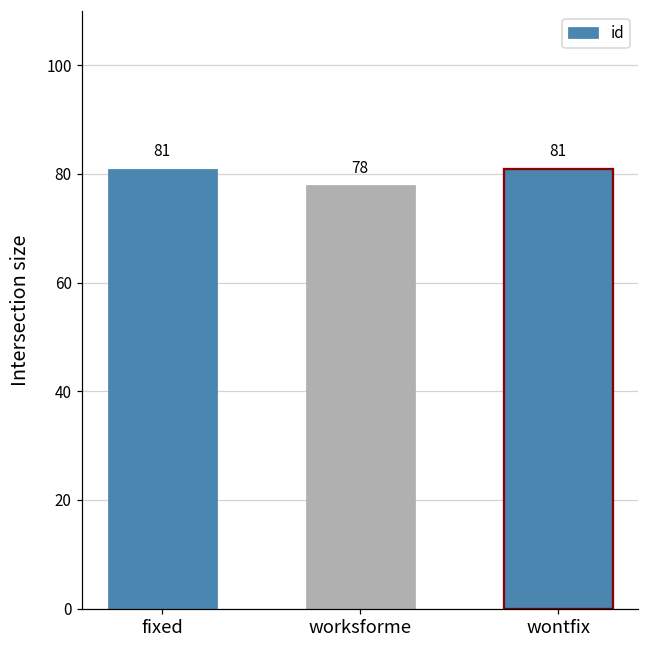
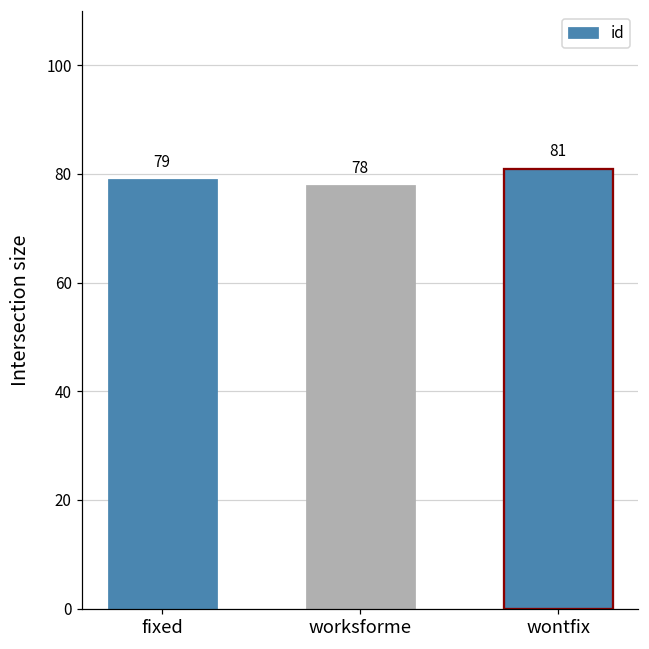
fixed: 81 -> 79
